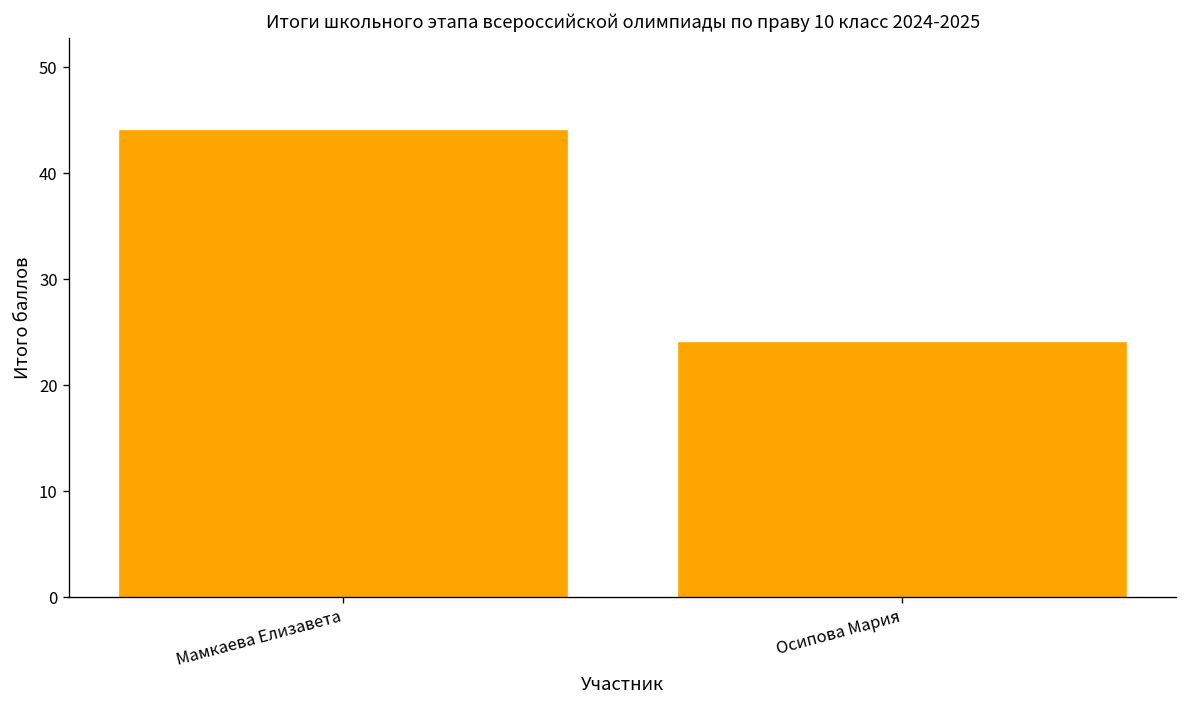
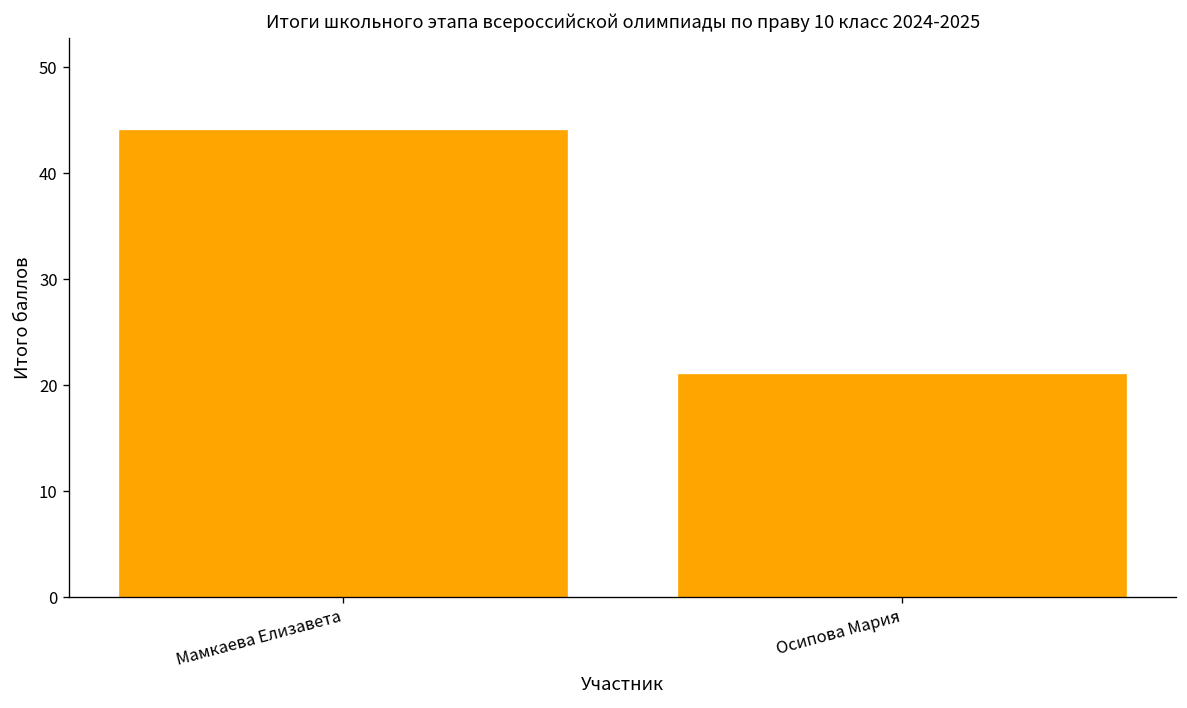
Осипова Мария: 24 -> 21
